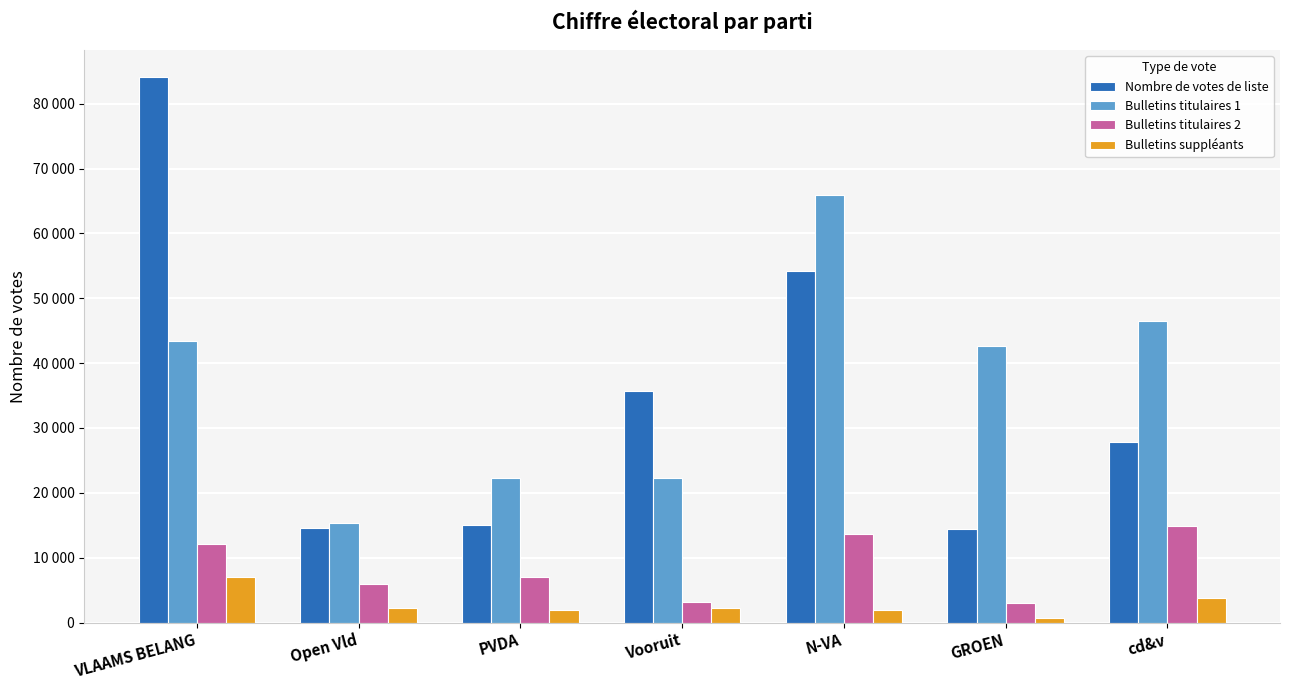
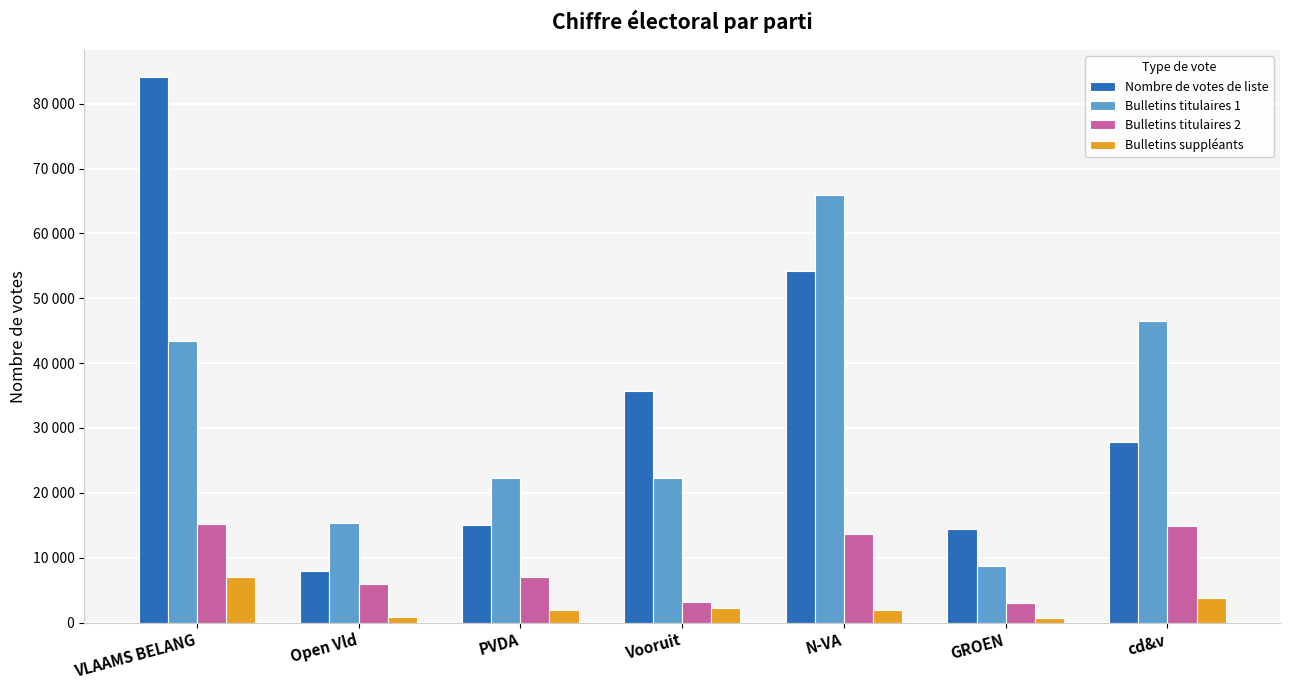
Bulletins titulaires 2, VLAAMS BELANG: 12000 -> 15000
Nombre de votes de liste, Open Vld: 15000 -> 8000
Bulletins suppléants, Open Vld: 2000 -> 1000
Bulletins titulaires 1, GROEN: 43000 -> 9000
